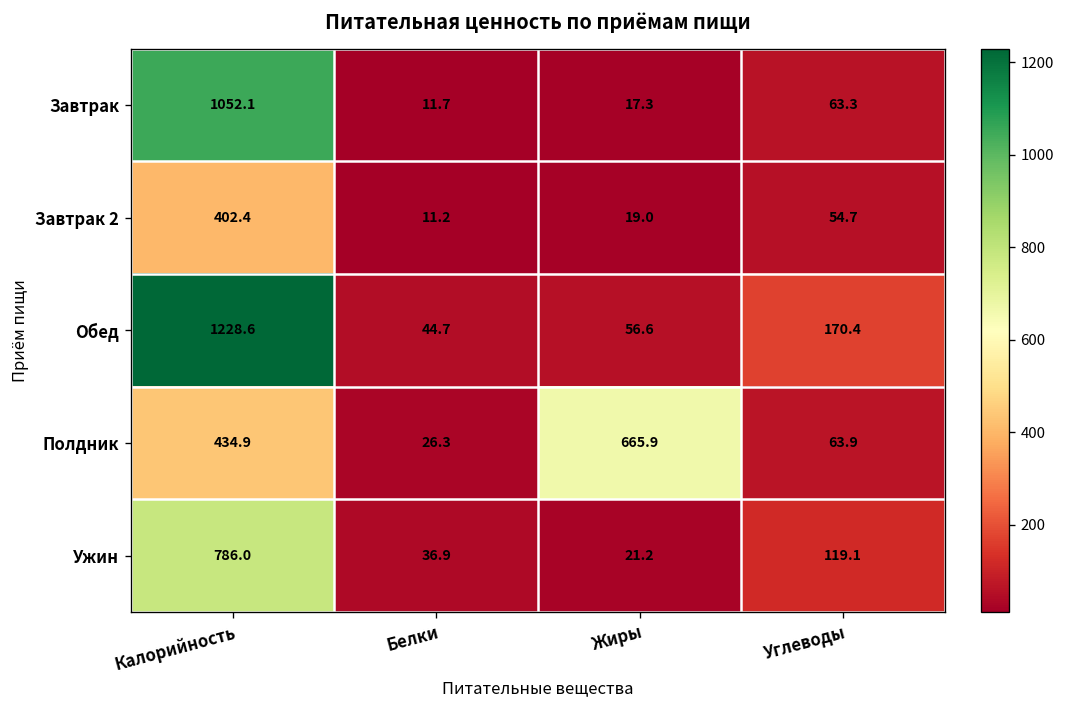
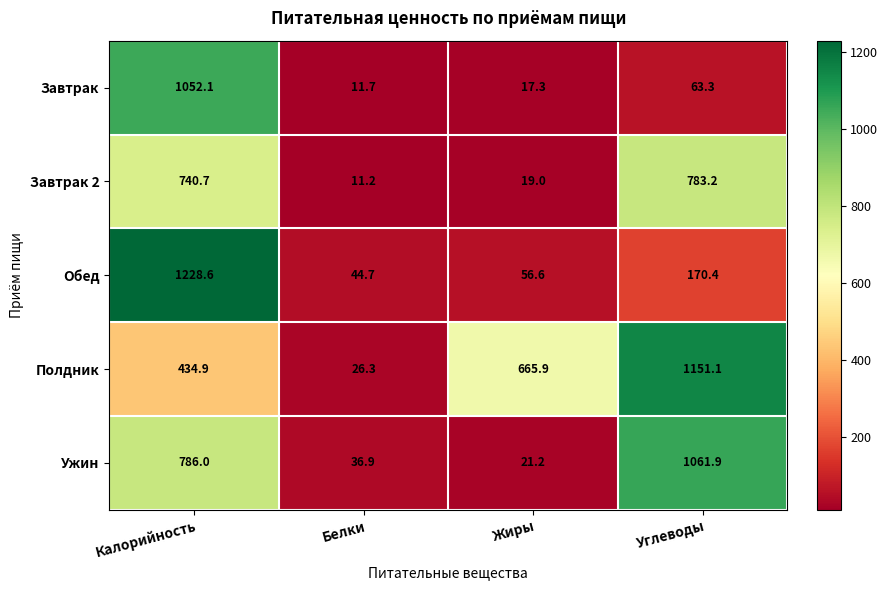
Завтрак 2, Калорийность: 402.4 -> 740.7
Завтрак 2, Углеводы: 54.7 -> 783.2
Полдник, Углеводы: 63.9 -> 1151.1
Ужин, Углеводы: 119.1 -> 1061.9
